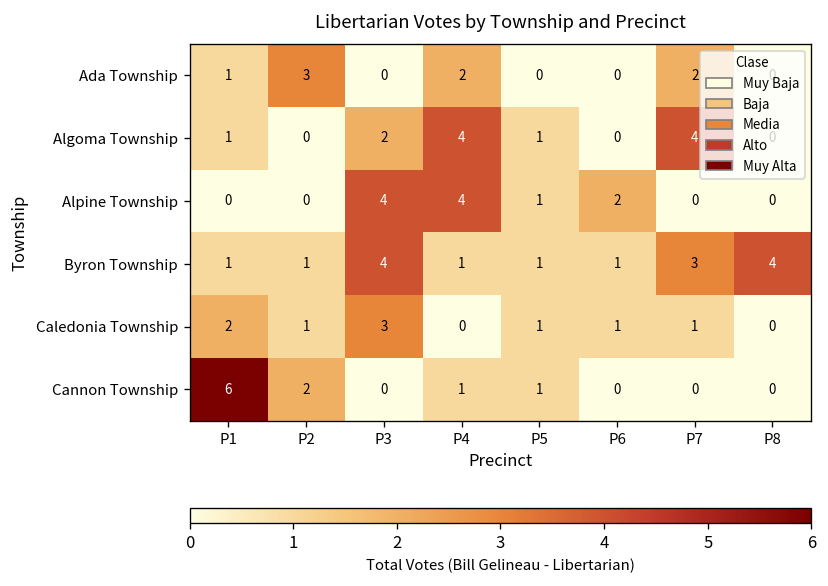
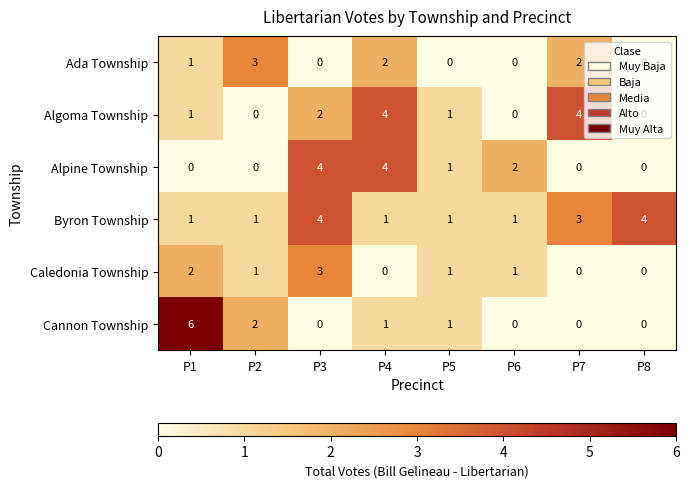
Caledonia Township, P7: 1 -> 0
